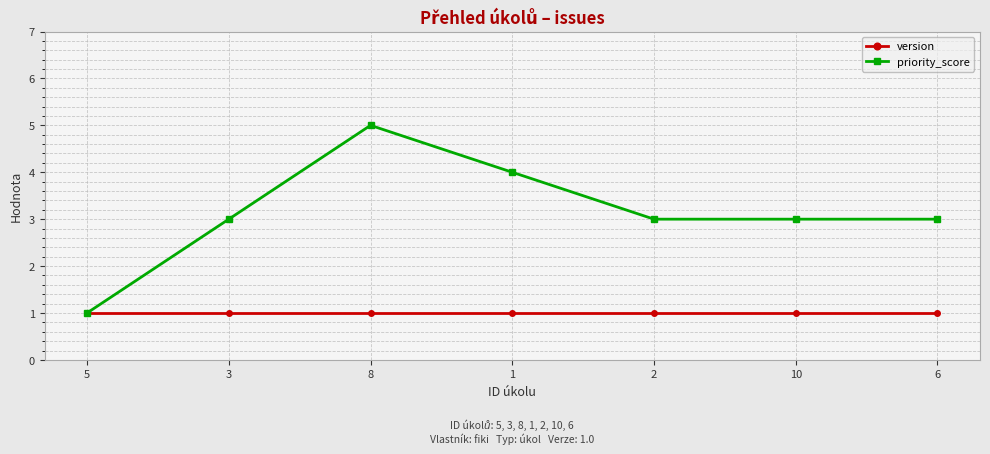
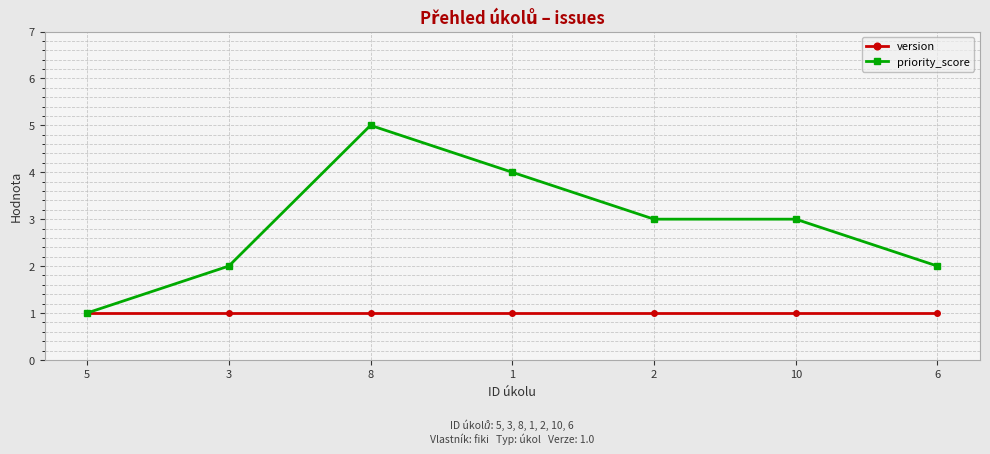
priority_score, 3: 3 -> 2
priority_score, 6: 3 -> 2
